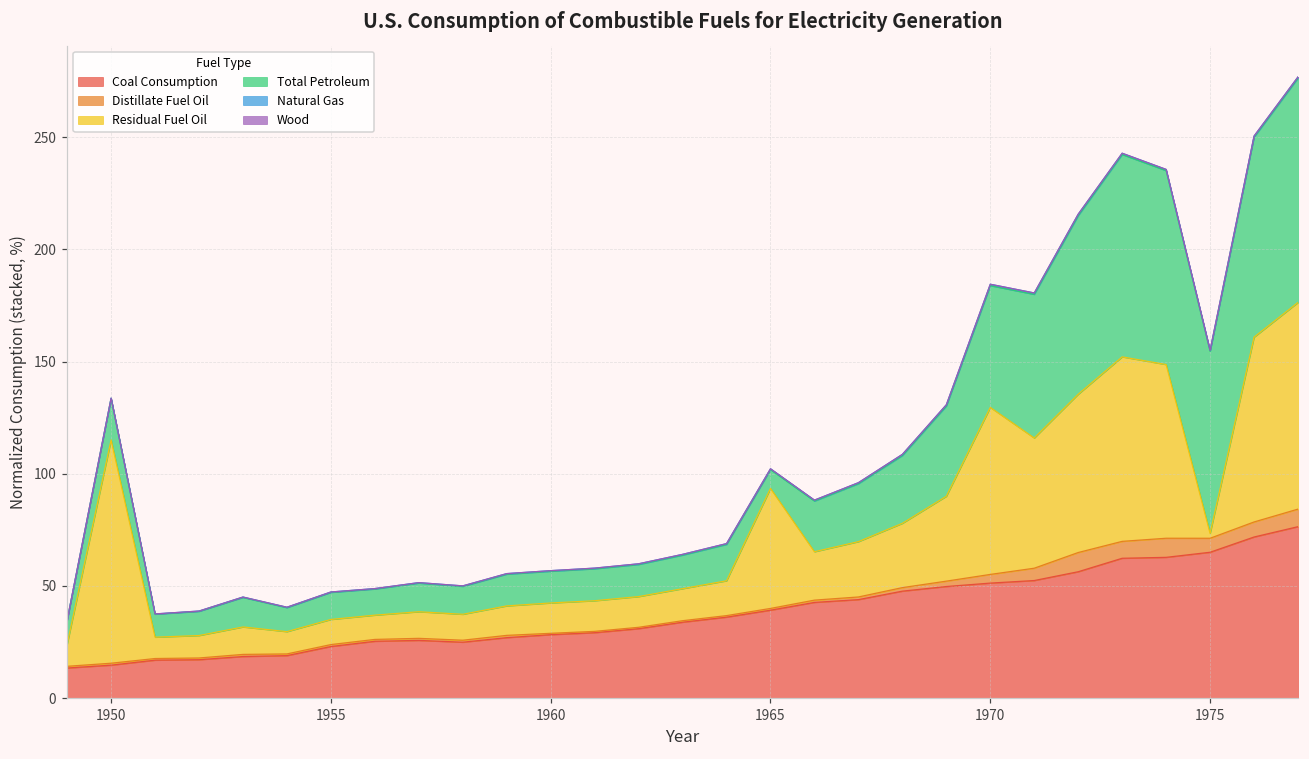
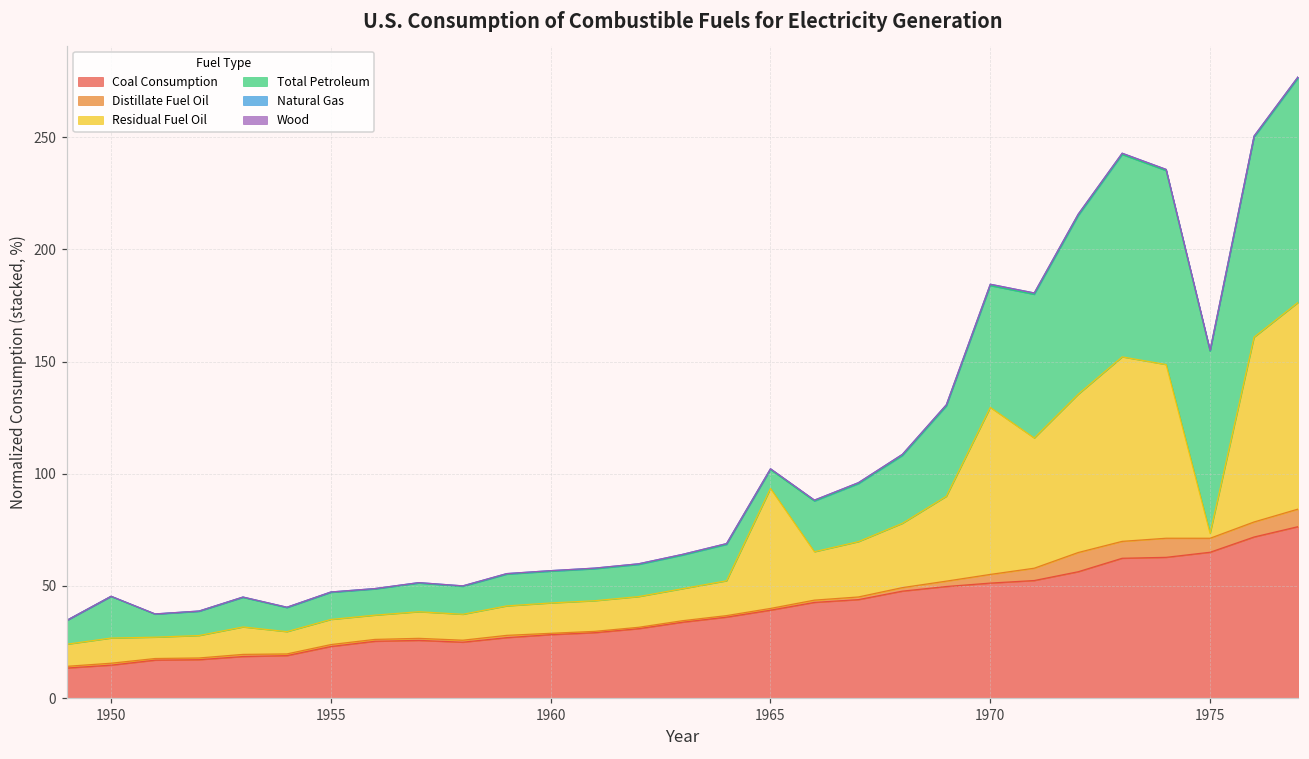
Residual Fuel Oil, 1950: 100 -> 11
